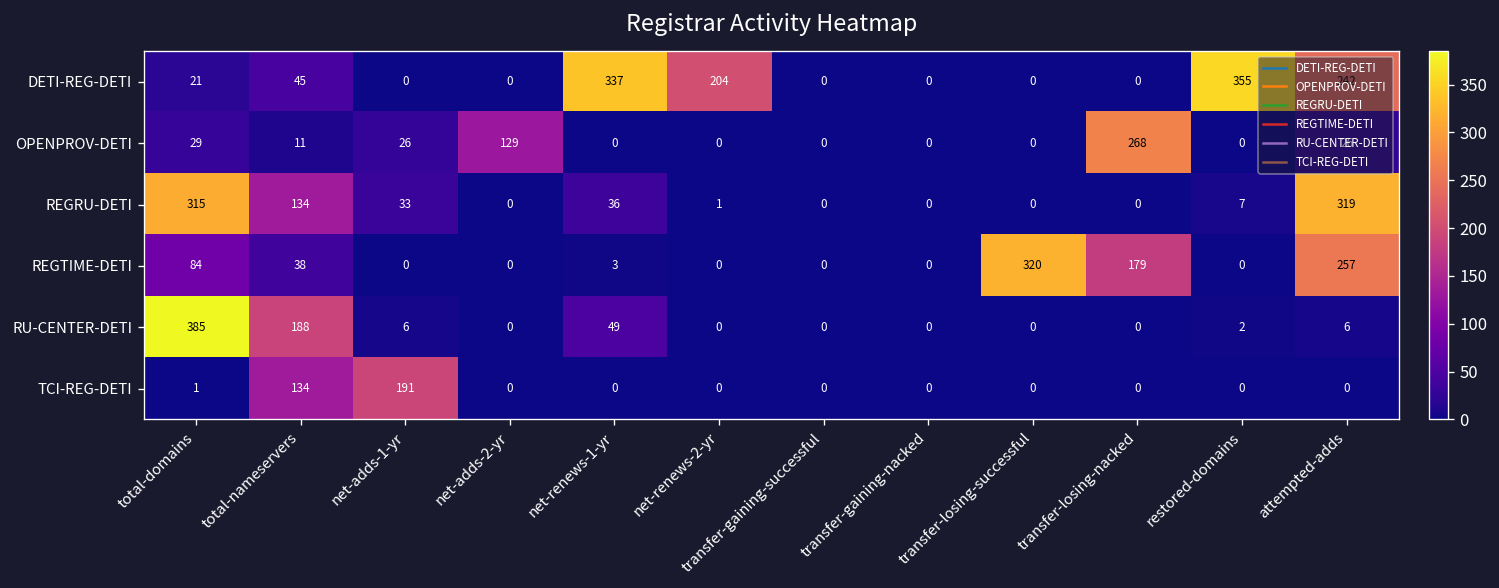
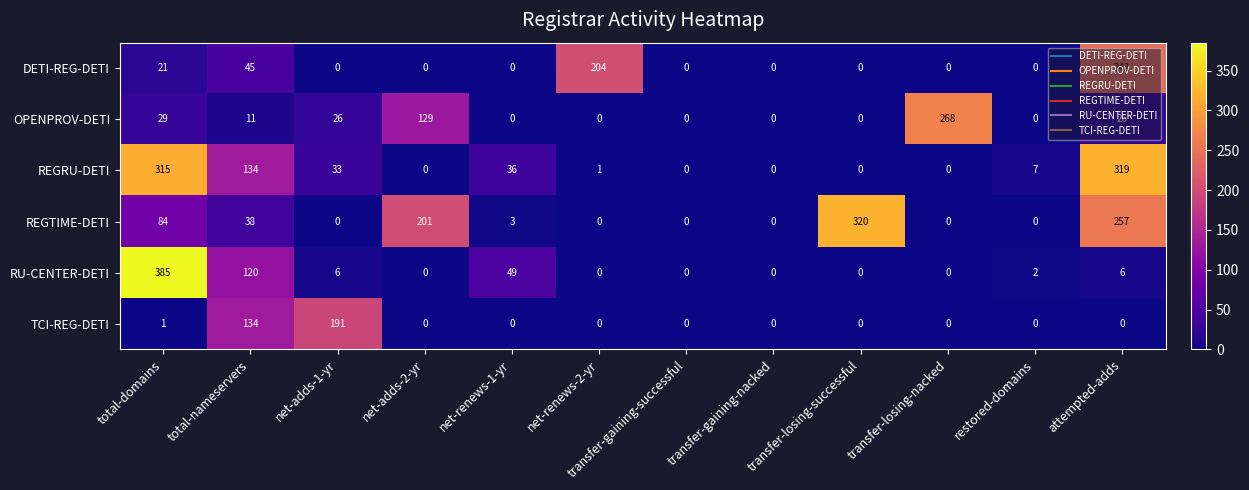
DETI-REG-DETI, net-renews-1-yr: 337 -> 0
DETI-REG-DETI, restored-domains: 355 -> 0
REGTIME-DETI, net-adds-2-yr: 0 -> 201
REGTIME-DETI, transfer-losing-nacked: 179 -> 0
RU-CENTER-DETI, total-nameservers: 188 -> 120
